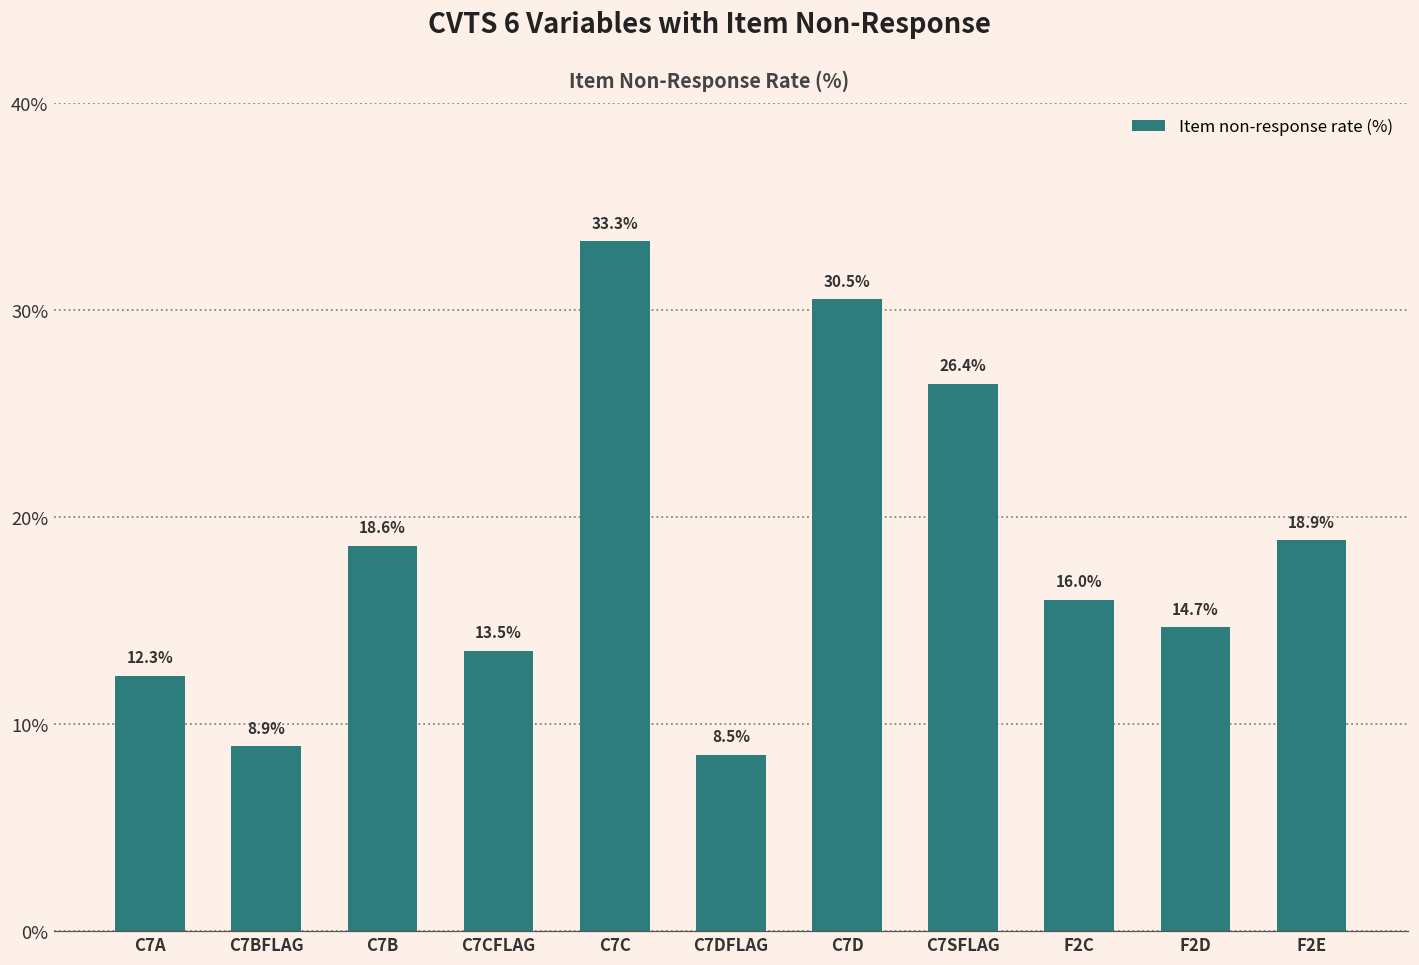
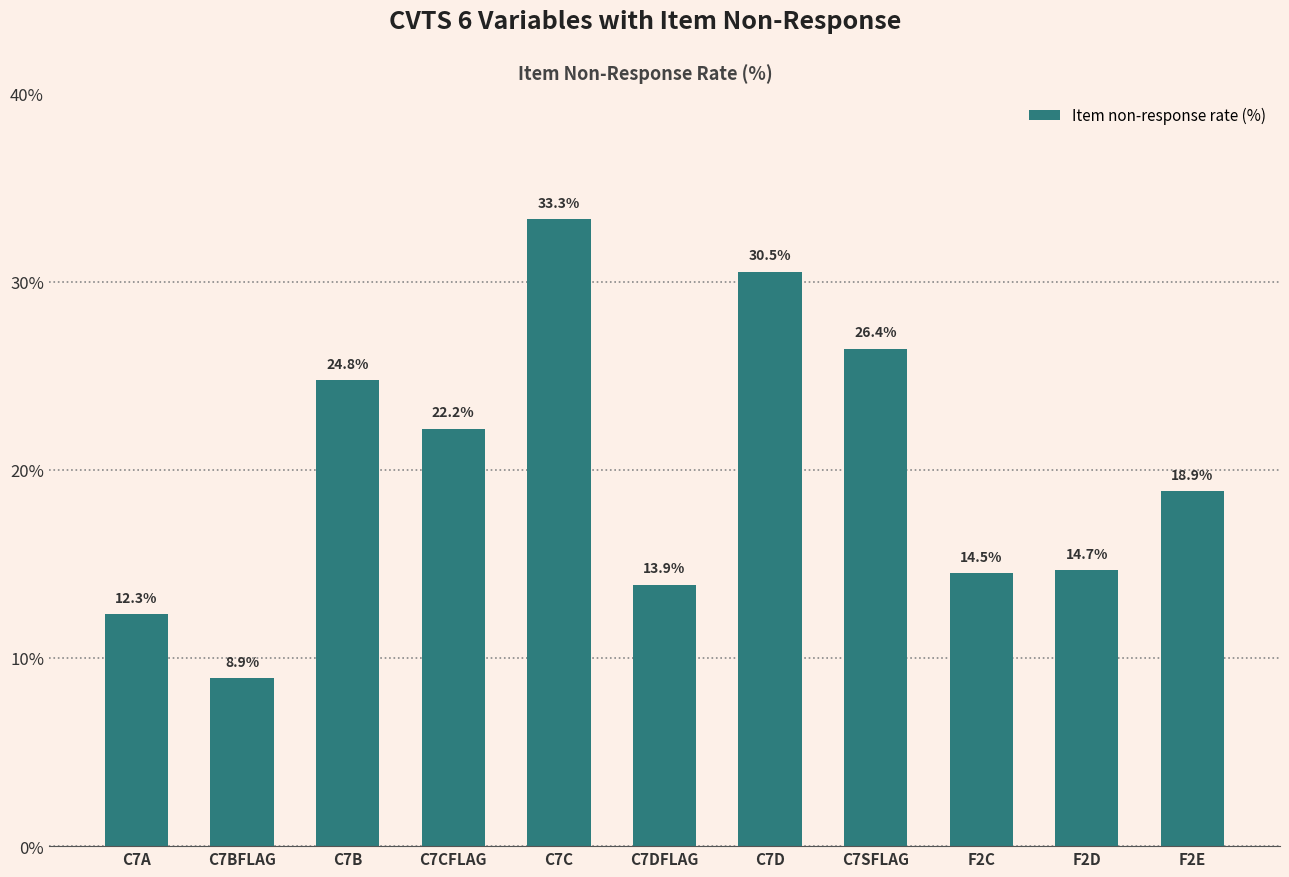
C7B: 18.6% -> 24.8%
C7CFLAG: 13.5% -> 22.2%
C7DFLAG: 8.5% -> 13.9%
F2C: 16.0% -> 14.5%
